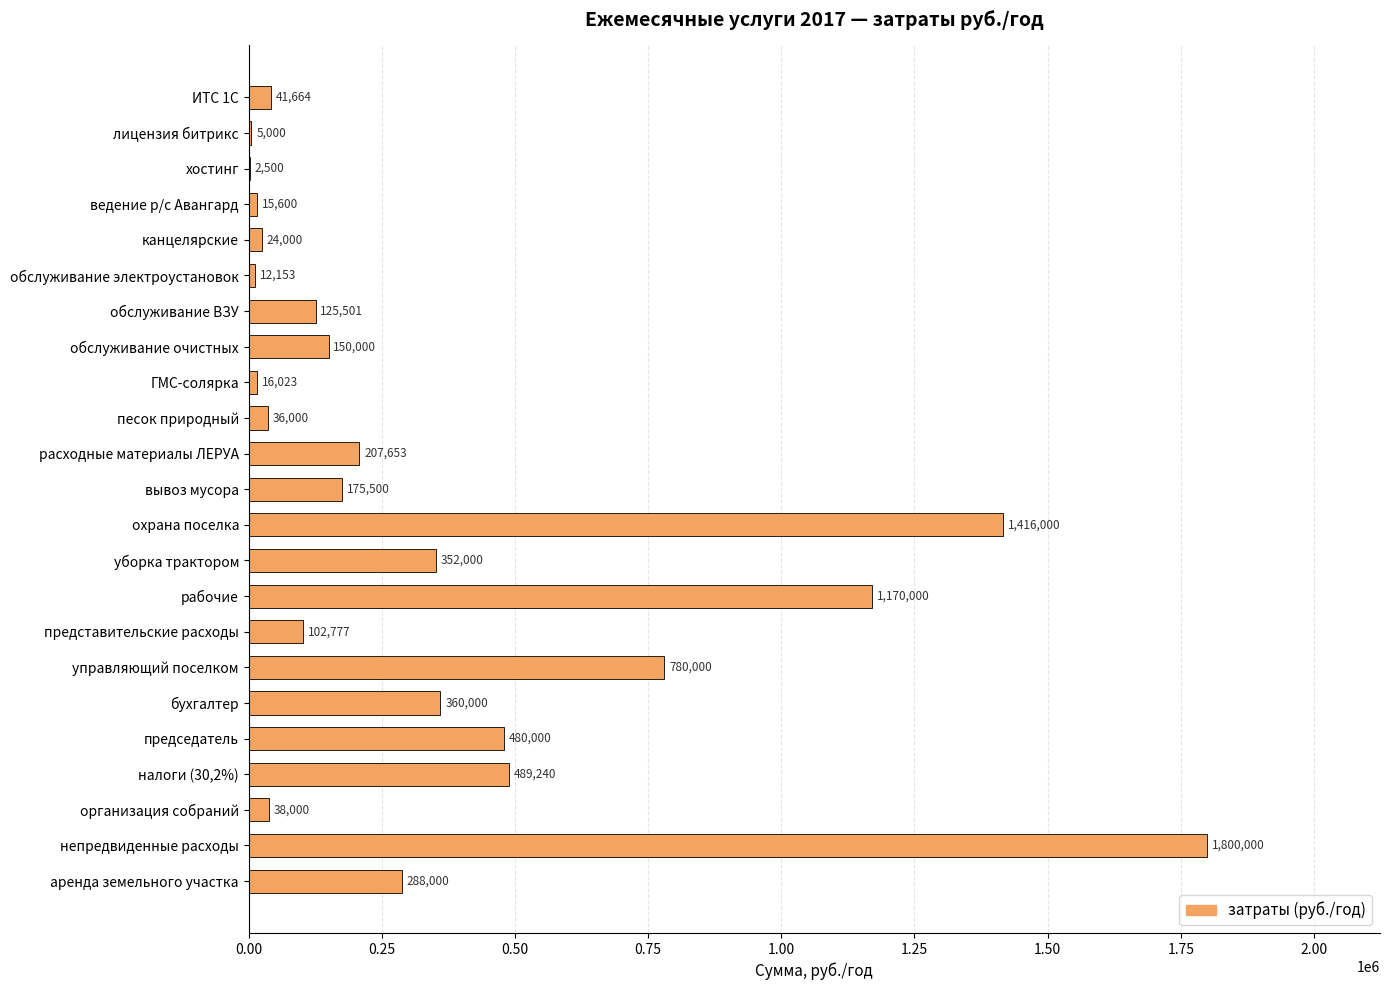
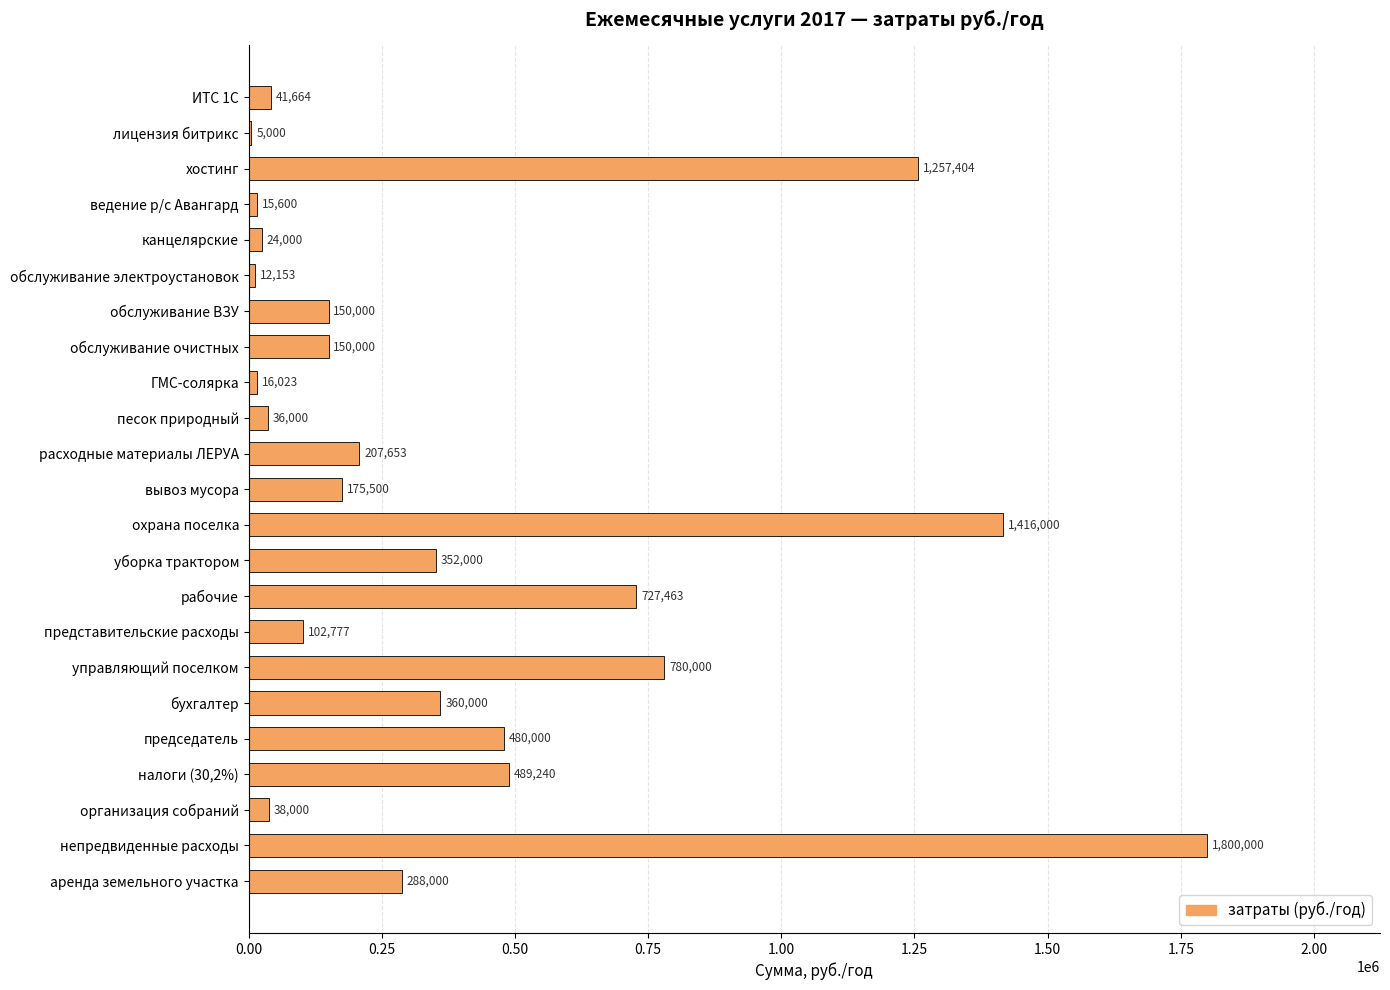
хостинг: 2,500 -> 1,257,404
обслуживание ВЗУ: 125,501 -> 150,000
рабочие: 1,170,000 -> 727,463
